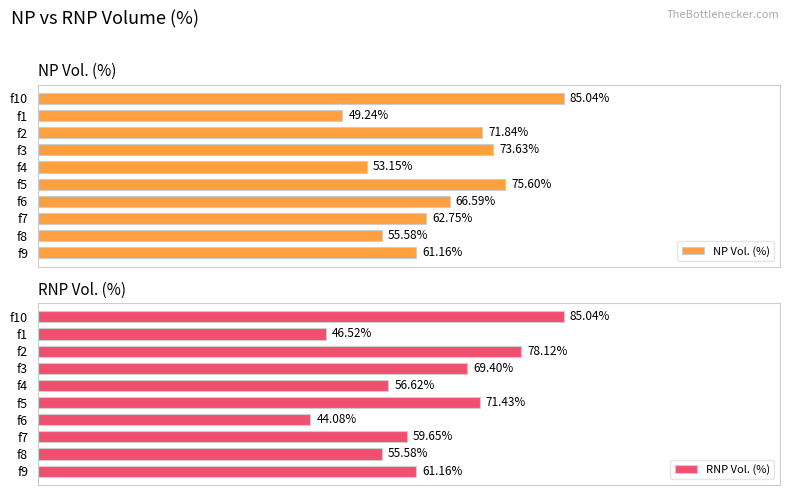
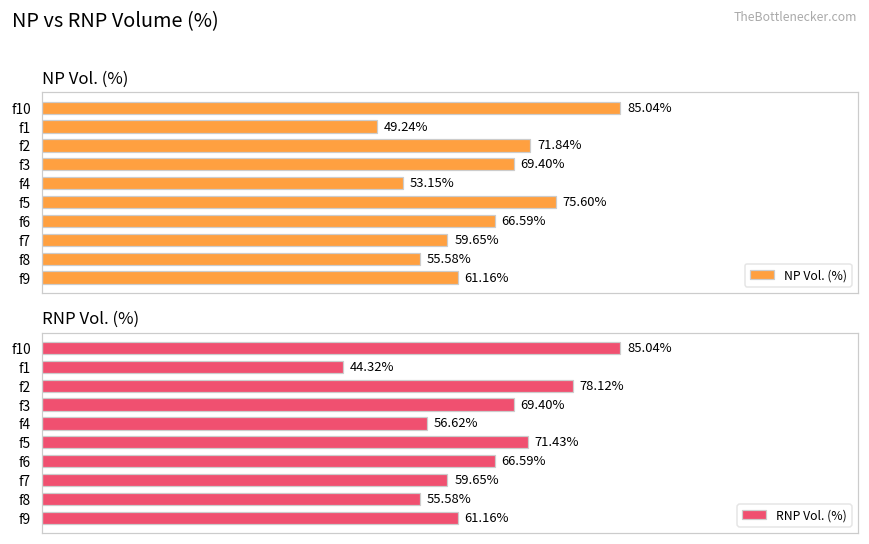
NP Vol. (%), f3: 73.63% -> 69.40%
NP Vol. (%), f7: 62.75% -> 59.65%
RNP Vol. (%), f1: 46.52% -> 44.32%
RNP Vol. (%), f6: 44.08% -> 66.59%
